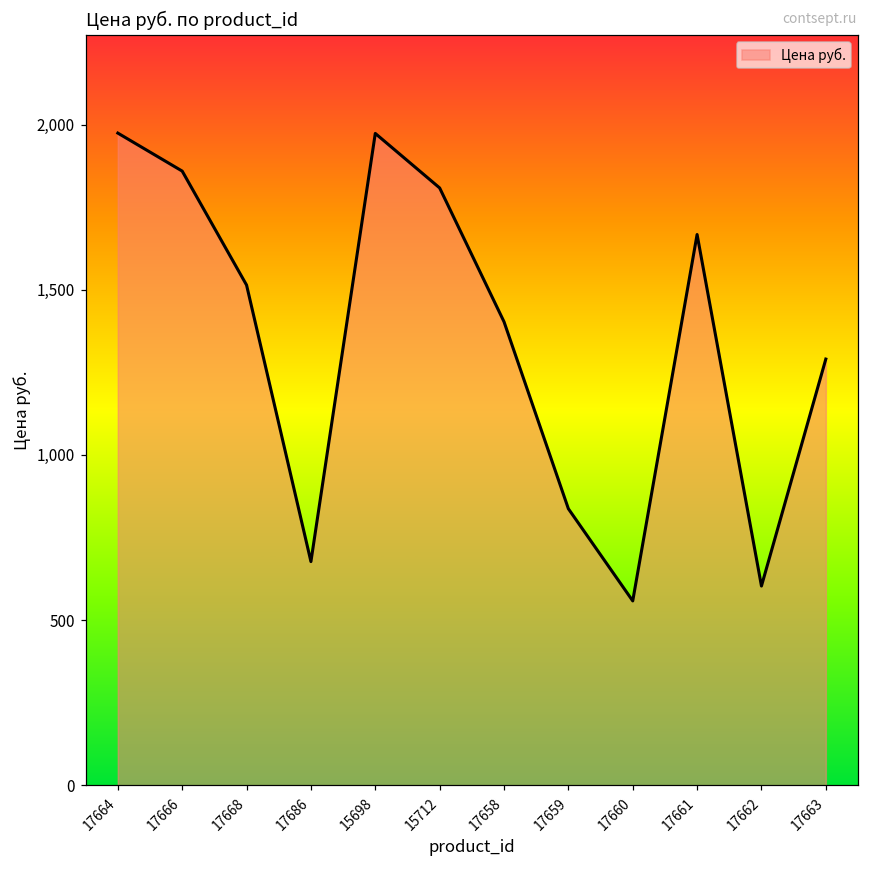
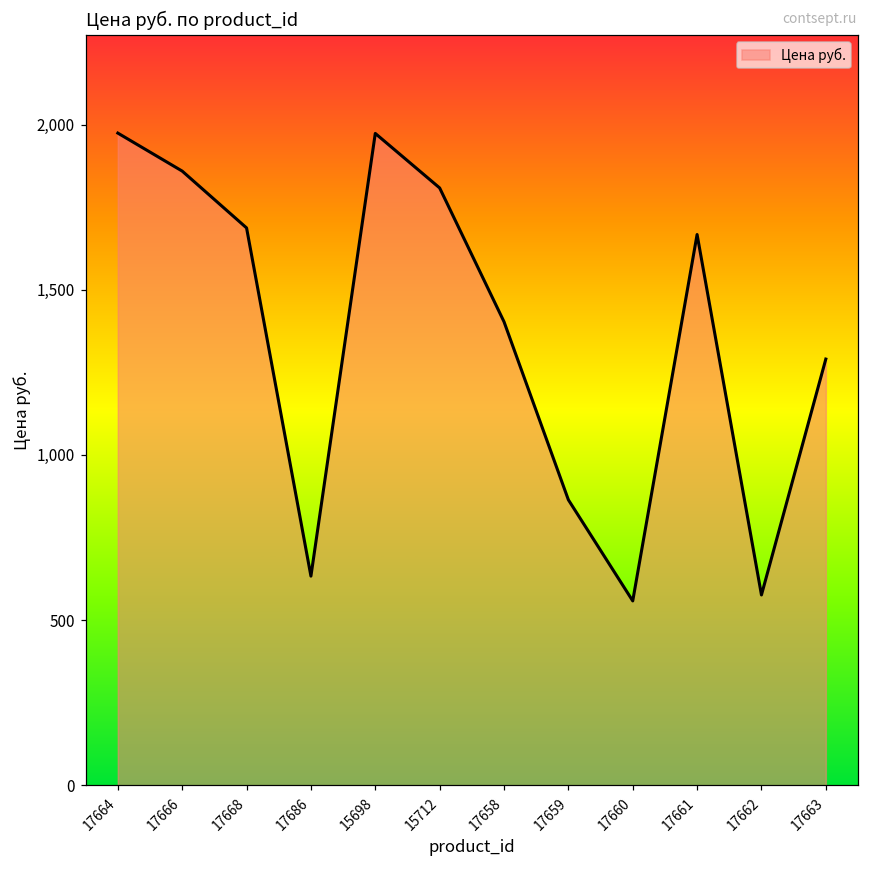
17668: 1,510 -> 1,690
17686: 680 -> 630
17659: 840 -> 860
17662: 600 -> 580
